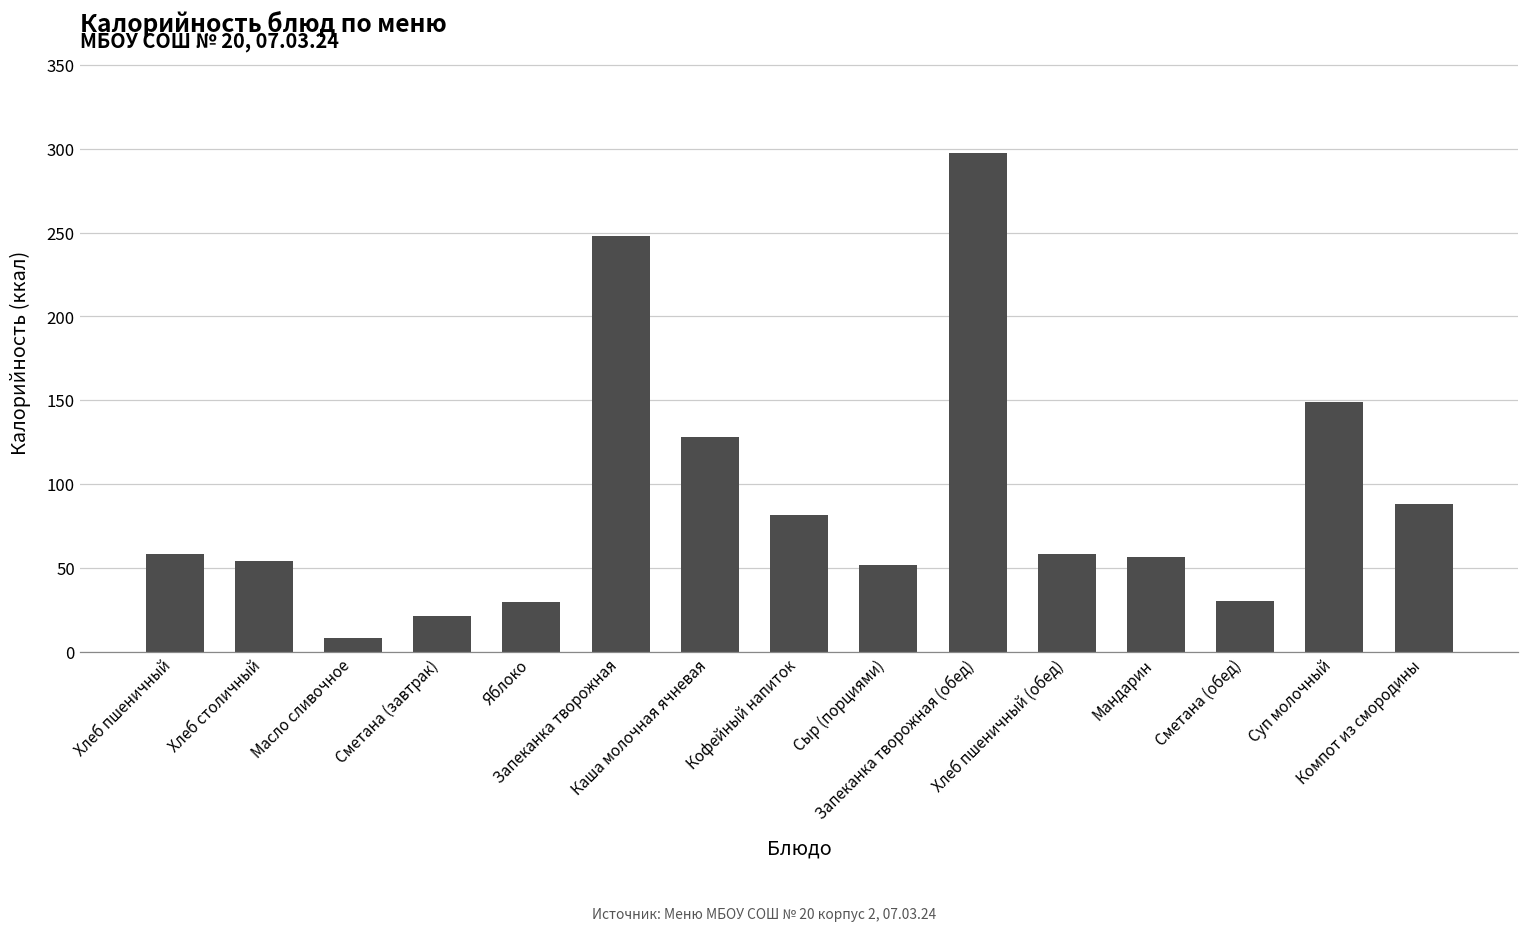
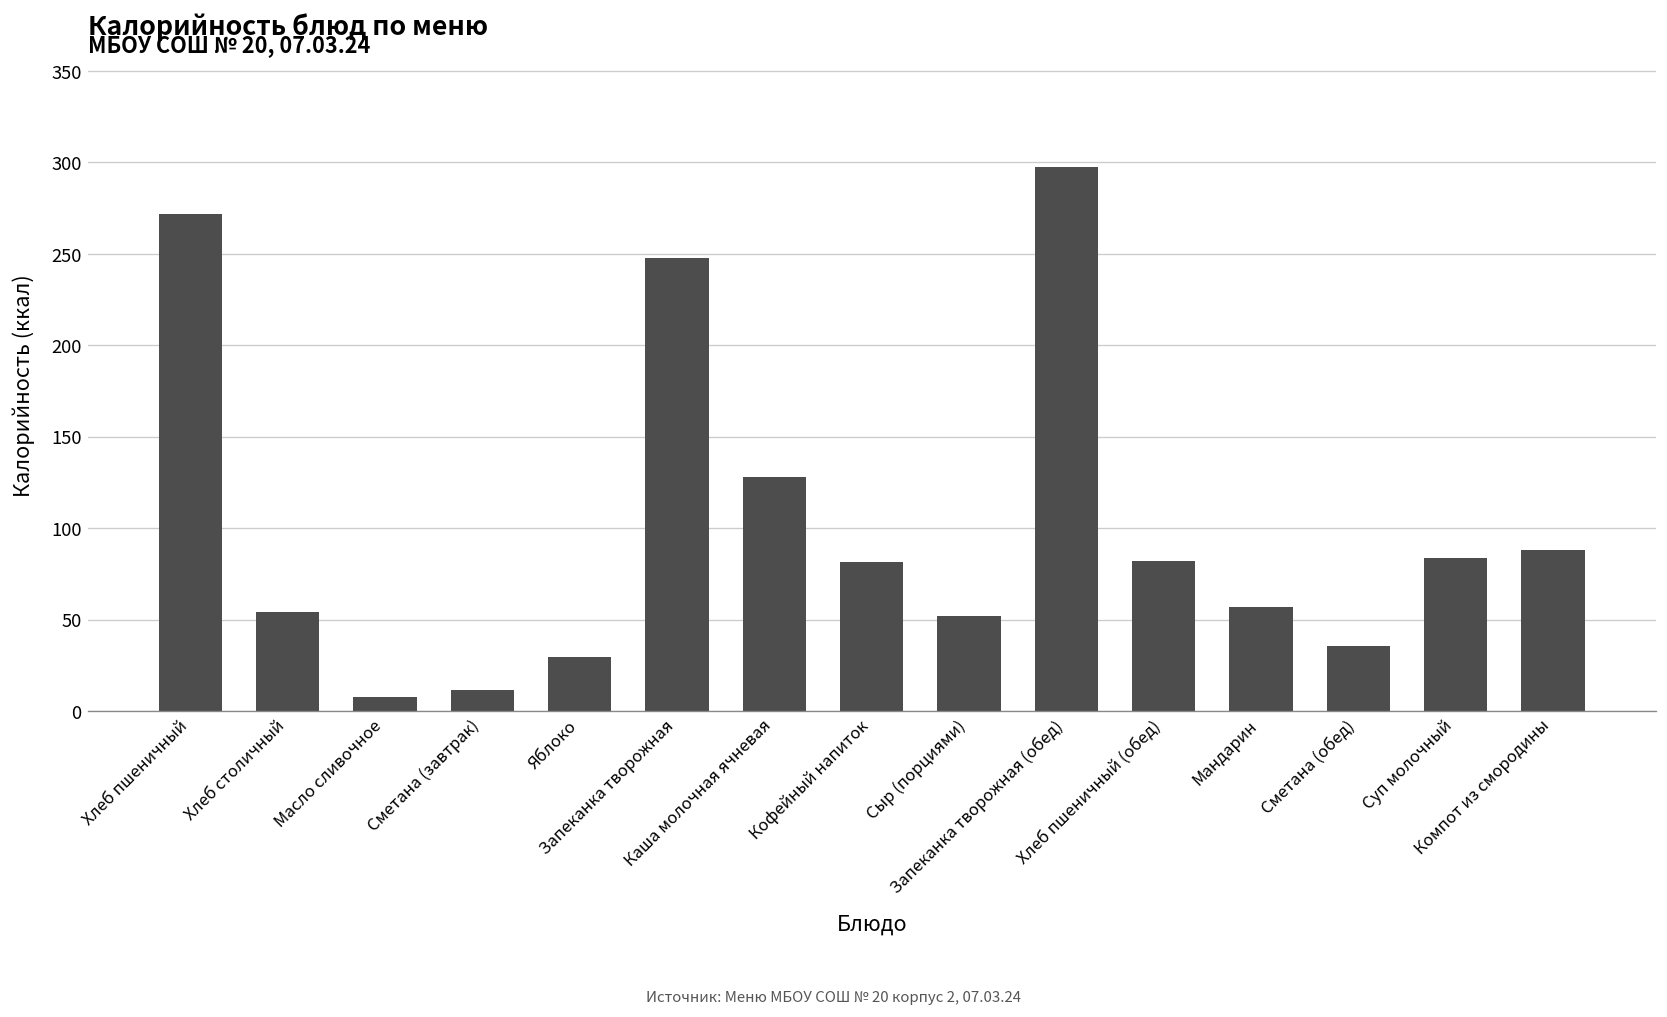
Хлеб пшеничный: 58 -> 272
Сметана (завтрак): 21 -> 12
Хлеб пшеничный (обед): 58 -> 82
Сметана (обед): 30 -> 36
Суп молочный: 149 -> 84
